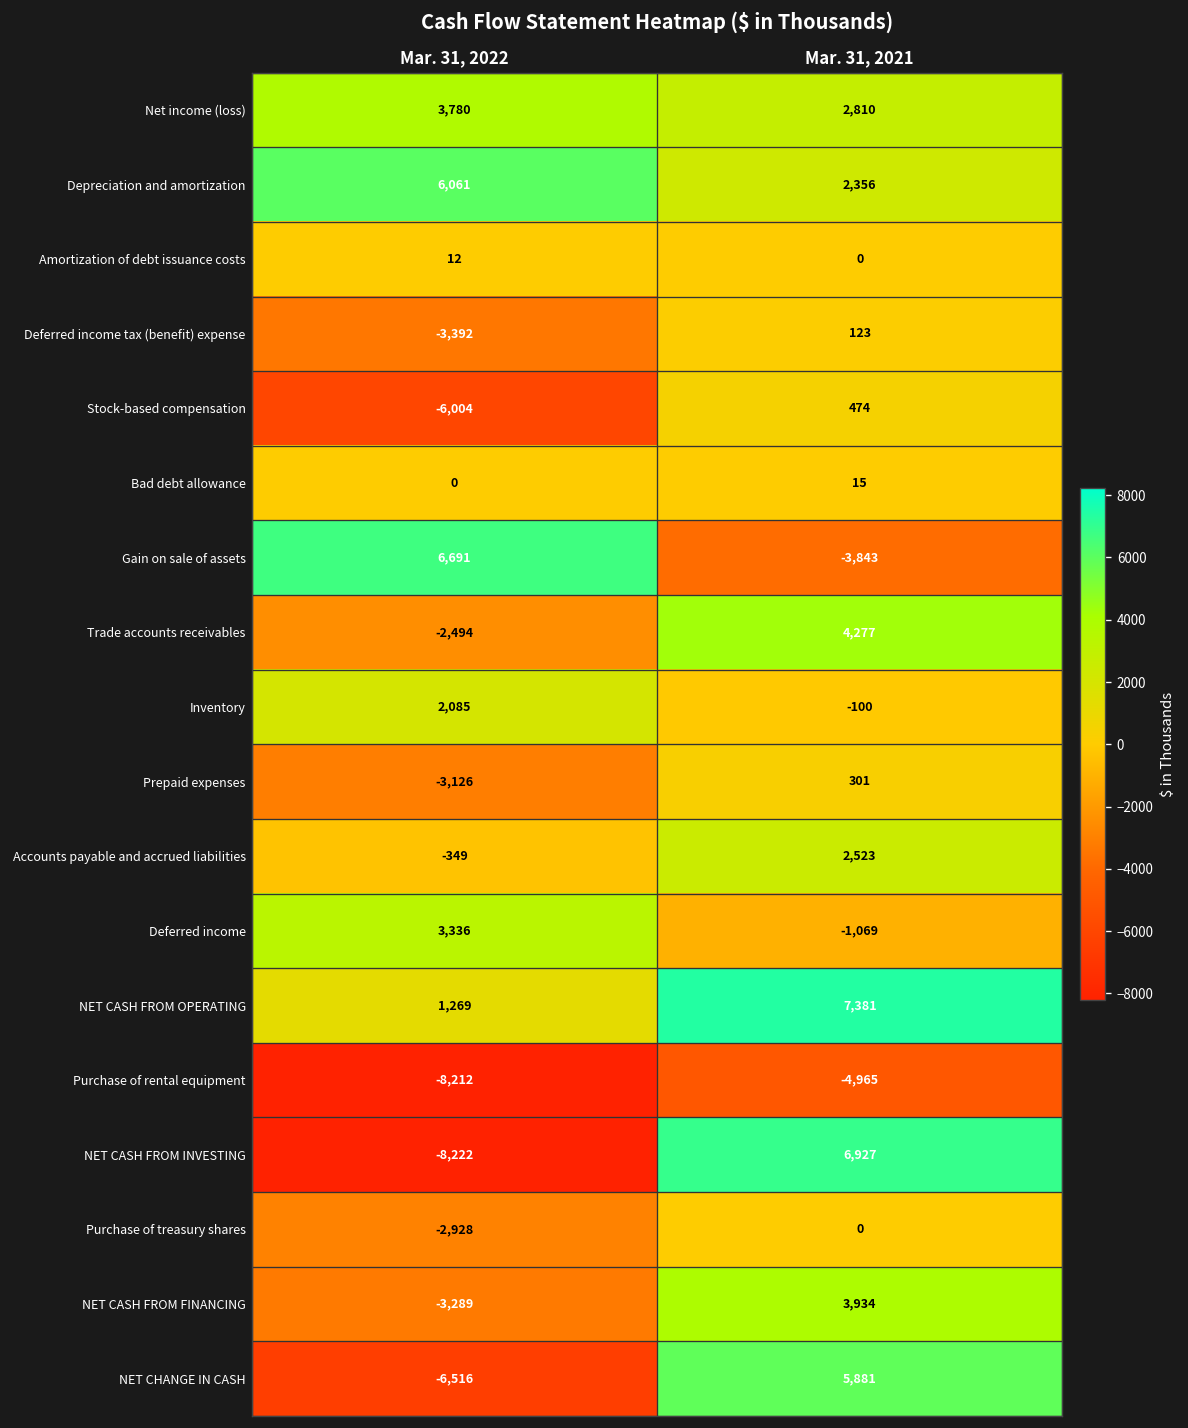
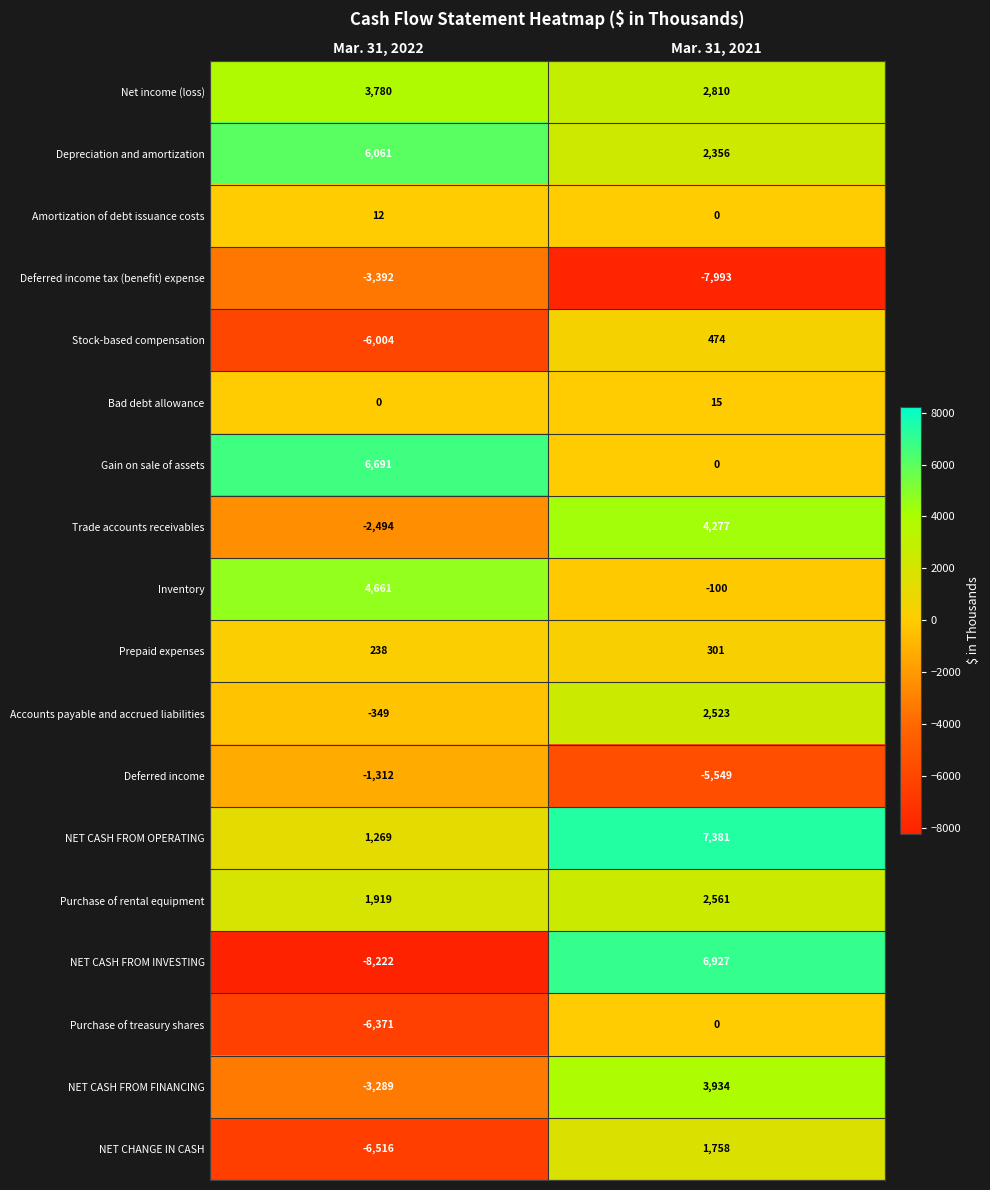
Deferred income tax (benefit) expense, Mar. 31, 2021: 123 -> -7,993
Gain on sale of assets, Mar. 31, 2021: -3,843 -> 0
Inventory, Mar. 31, 2022: 2,085 -> 4,661
Prepaid expenses, Mar. 31, 2022: -3,126 -> 238
Deferred income, Mar. 31, 2022: 3,336 -> -1,312
Deferred income, Mar. 31, 2021: -1,069 -> -5,549
Purchase of rental equipment, Mar. 31, 2022: -8,212 -> 1,919
Purchase of rental equipment, Mar. 31, 2021: -4,965 -> 2,561
Purchase of treasury shares, Mar. 31, 2022: -2,928 -> -6,371
NET CHANGE IN CASH, Mar. 31, 2021: 5,881 -> 1,758
